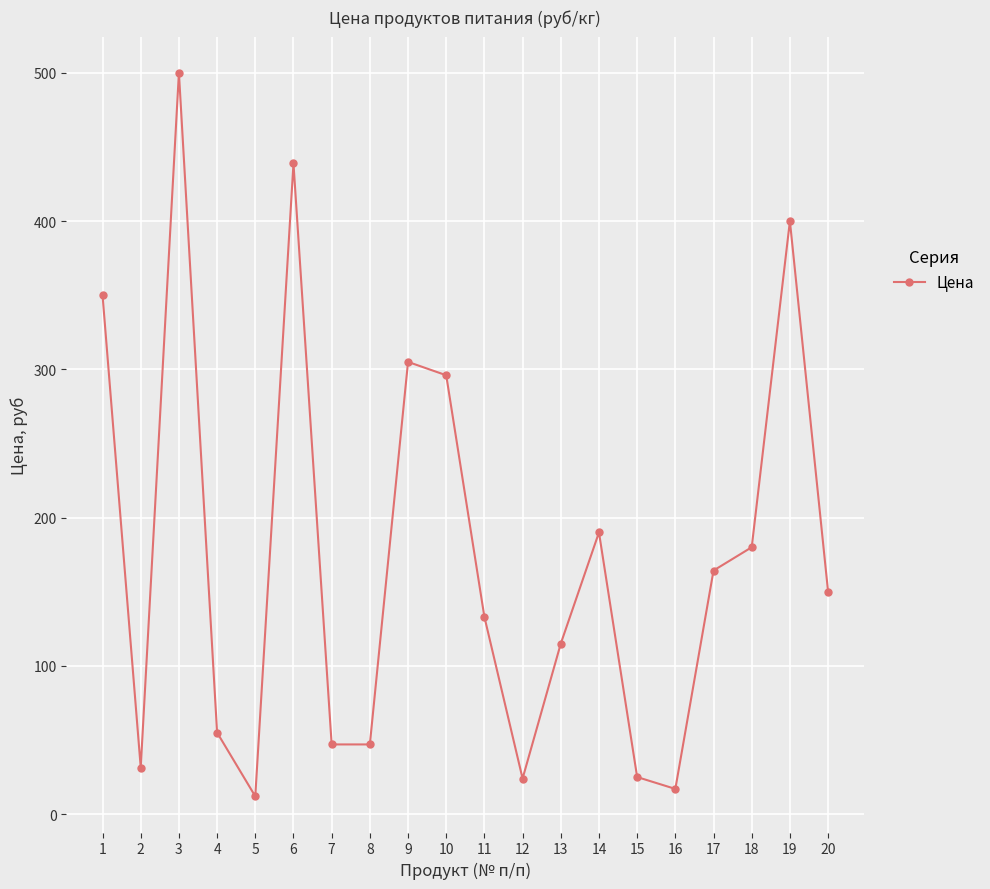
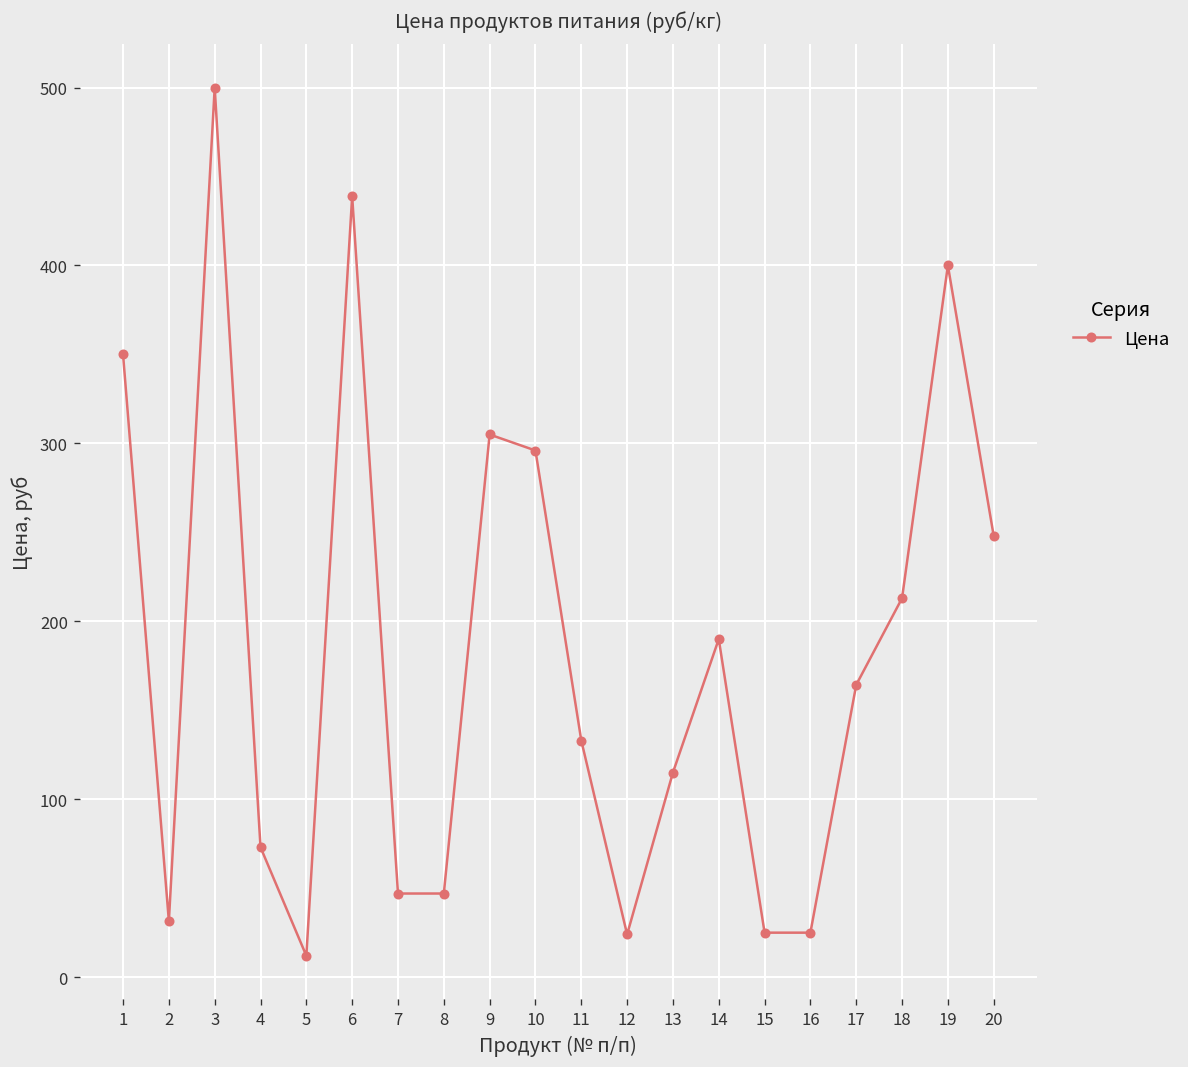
4: 55 -> 73
16: 17 -> 25
18: 180 -> 213
20: 150 -> 248
